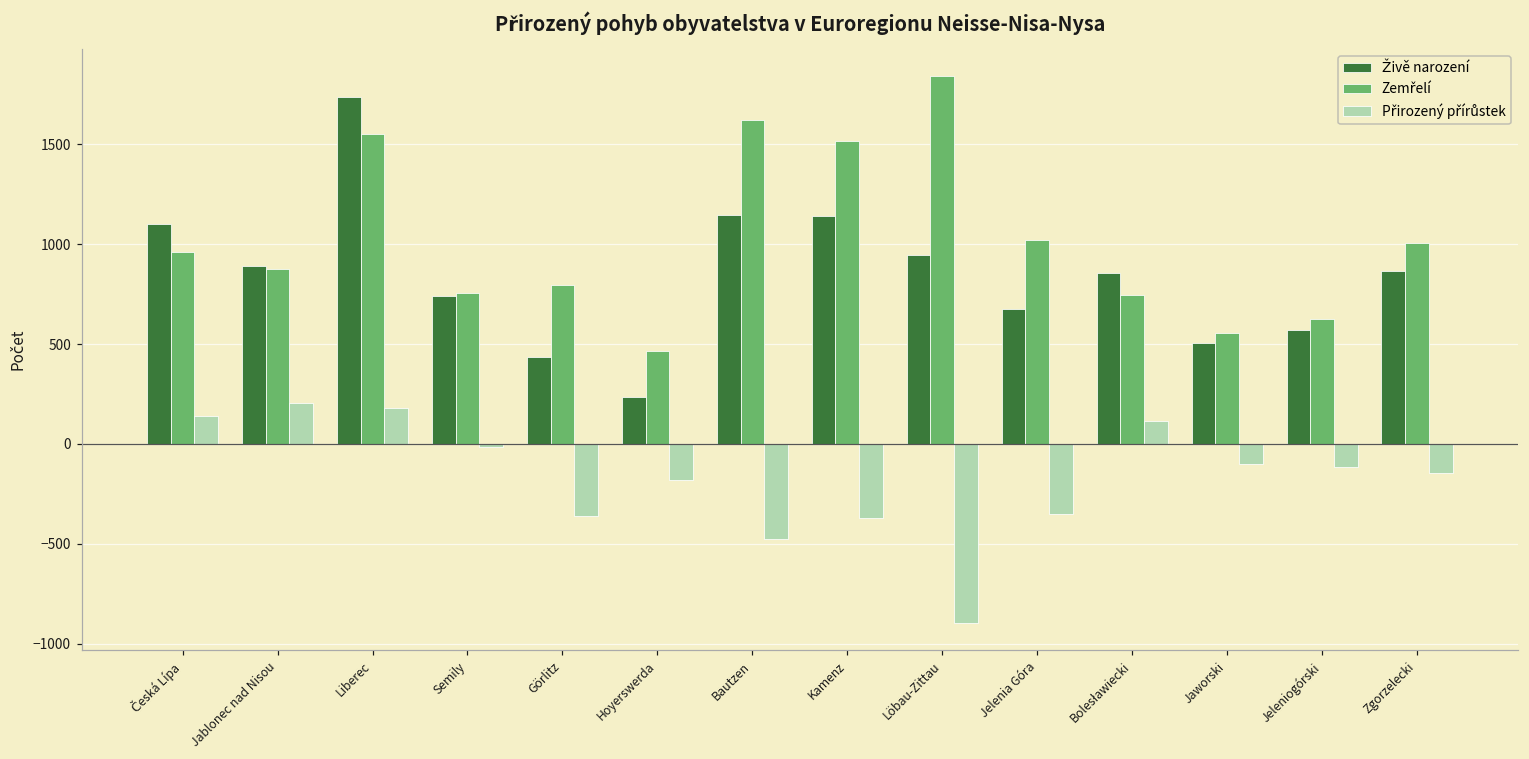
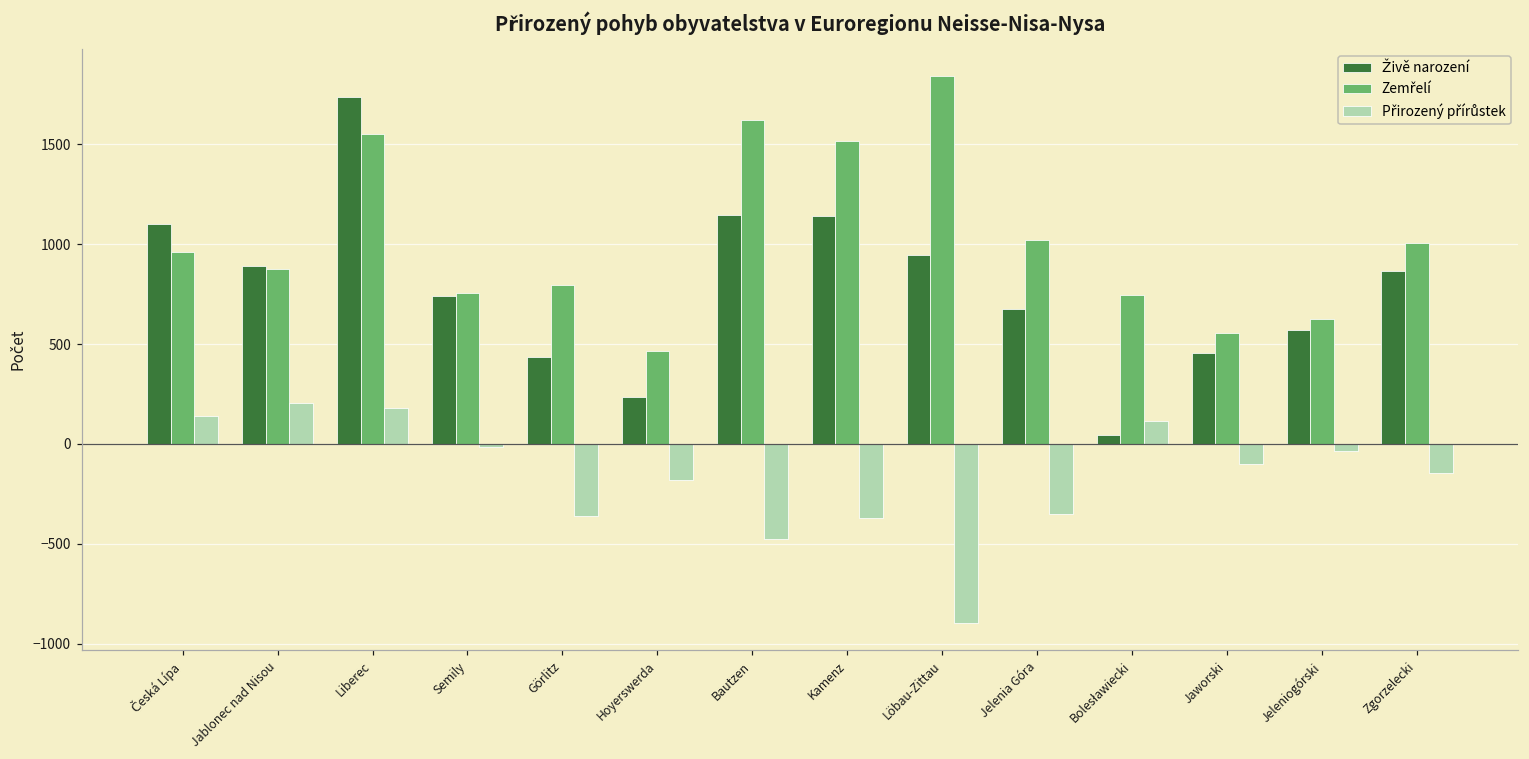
Živě narození, Bolesławiecki: 860 -> 40
Živě narození, Jaworski: 500 -> 460
Přirozený přírůstek, Jeleniogórski: -110 -> -30
